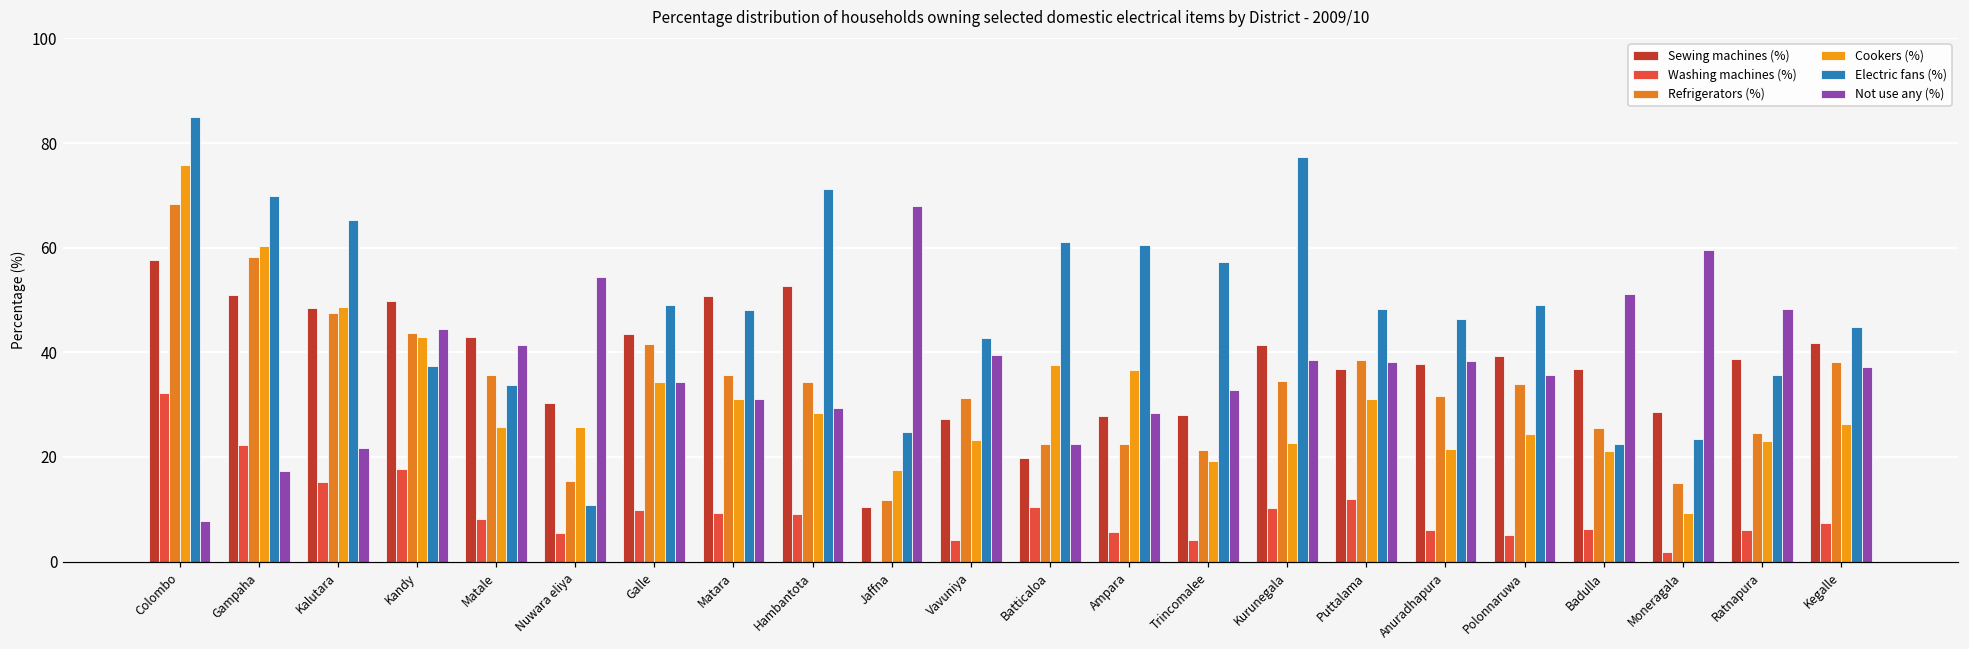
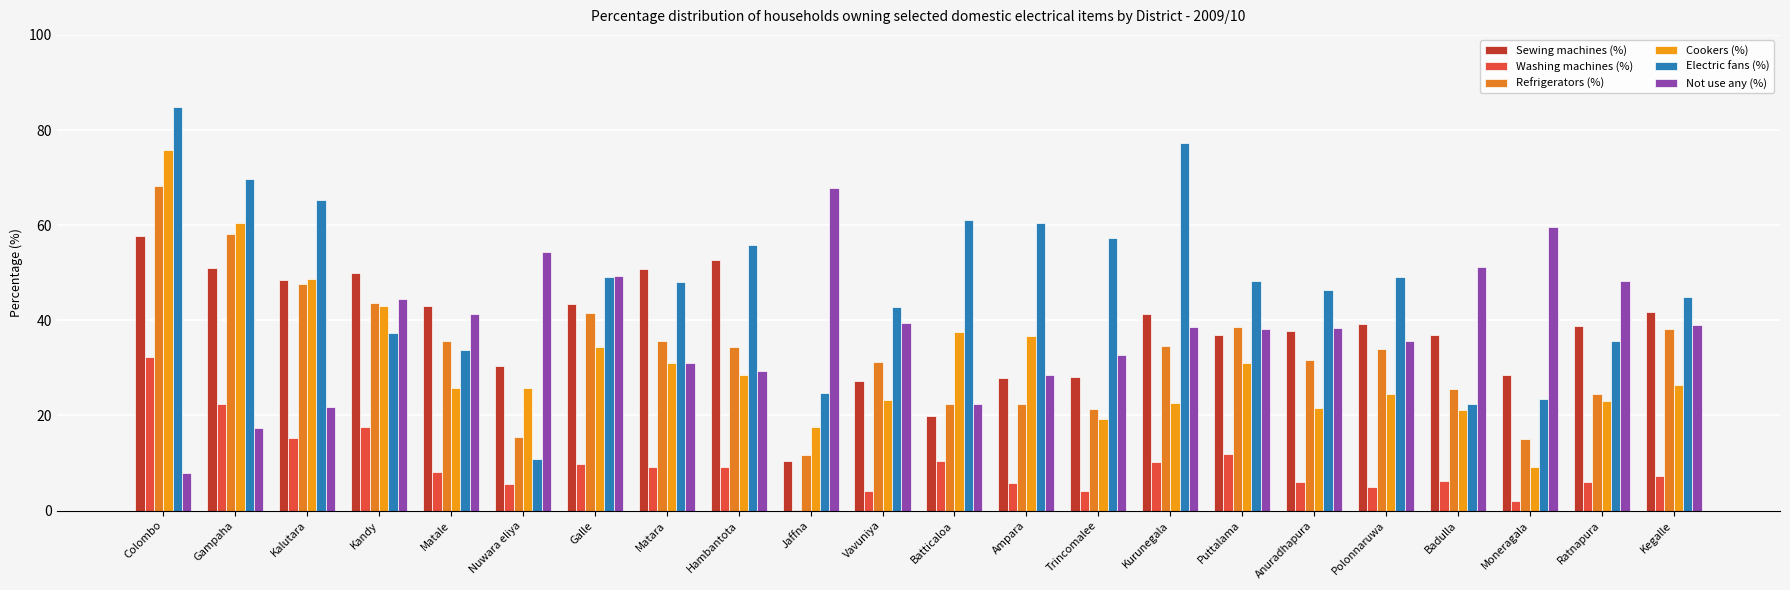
Not use any (%), Galle: 34 -> 49
Electric fans (%), Hambantota: 71 -> 56
Not use any (%), Kegalle: 37 -> 39
